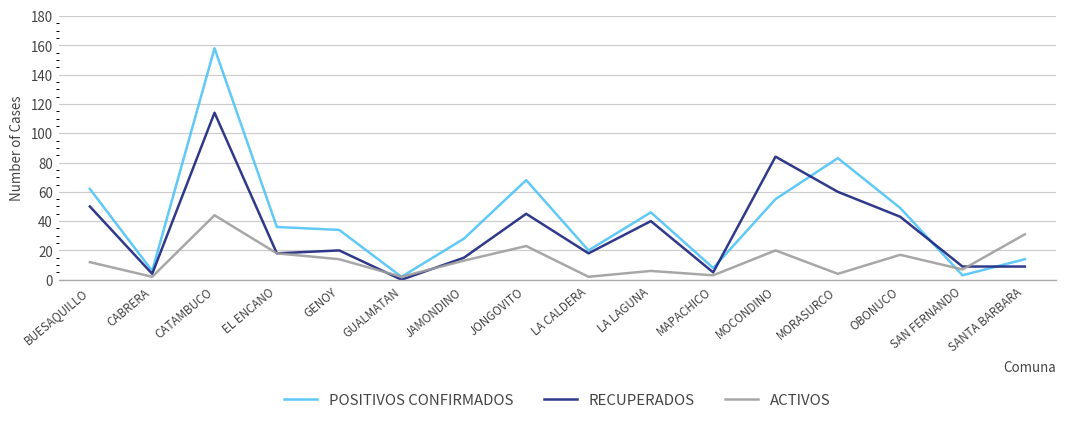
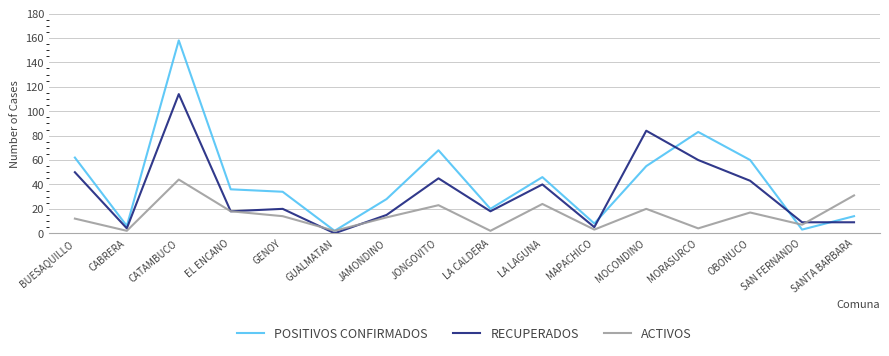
ACTIVOS, LA LAGUNA: 6 -> 24
POSITIVOS CONFIRMADOS, OBONUCO: 49 -> 60
